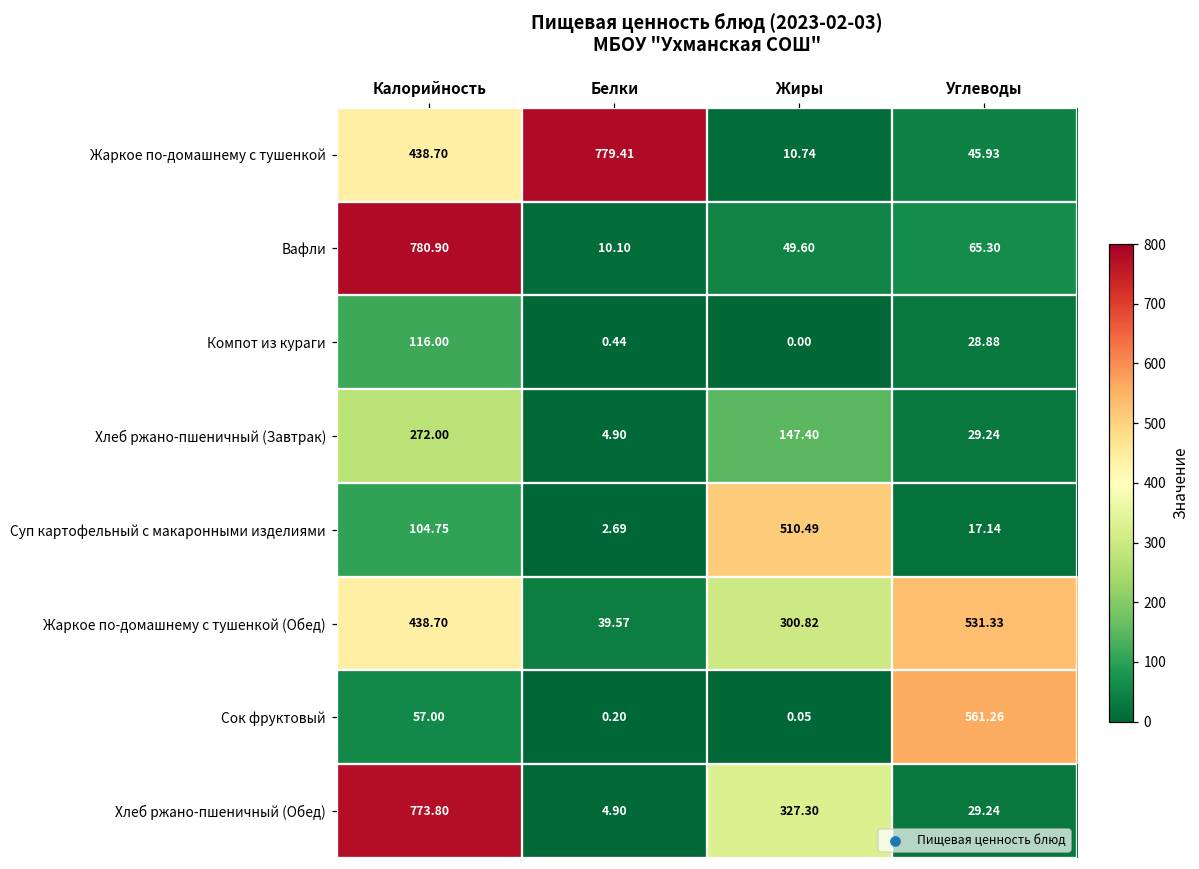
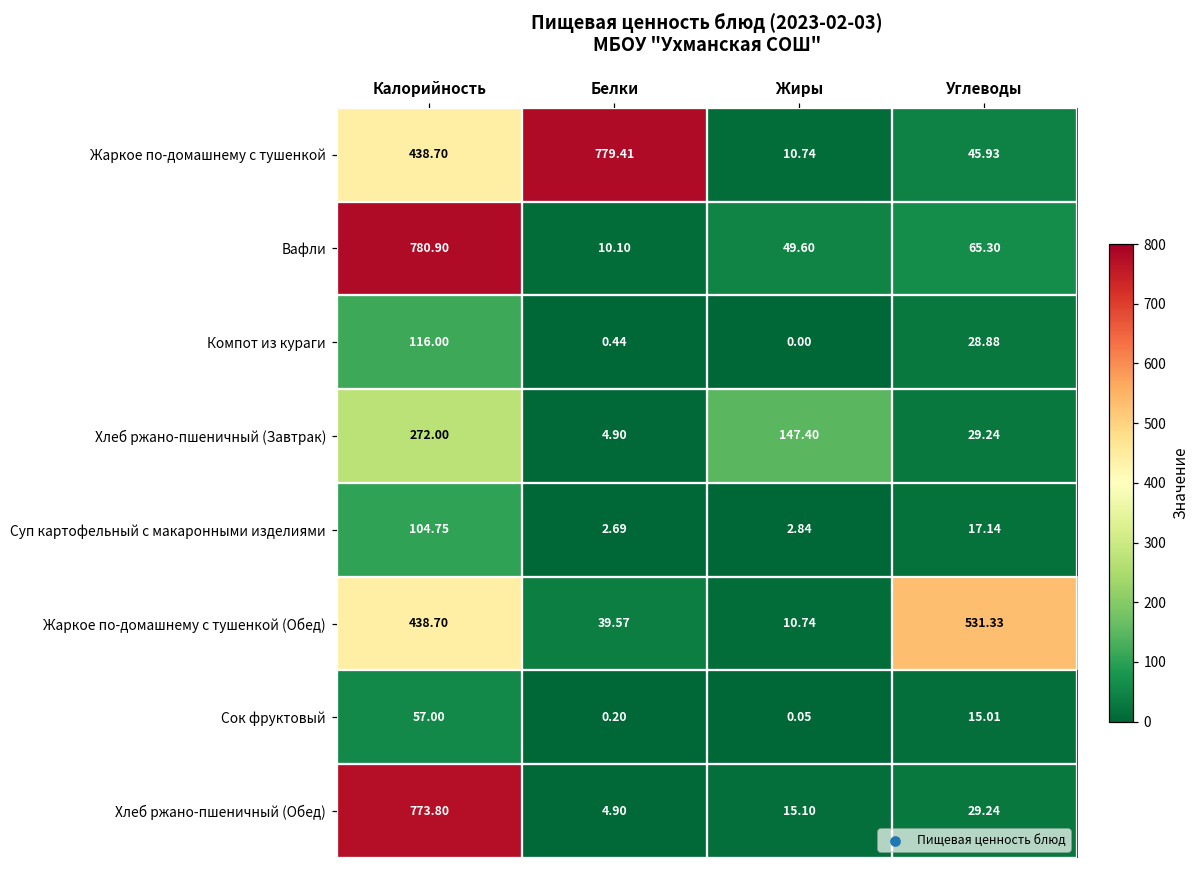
Суп картофельный с макаронными изделиями, Жиры: 510.49 -> 2.84
Жаркое по-домашнему с тушенкой (Обед), Жиры: 300.82 -> 10.74
Сок фруктовый, Углеводы: 561.26 -> 15.01
Хлеб ржано-пшеничный (Обед), Жиры: 327.30 -> 15.10
